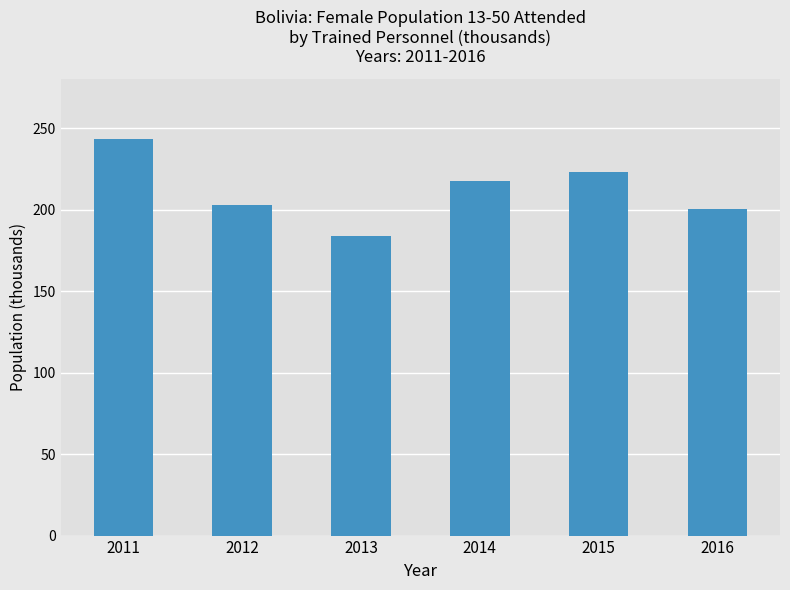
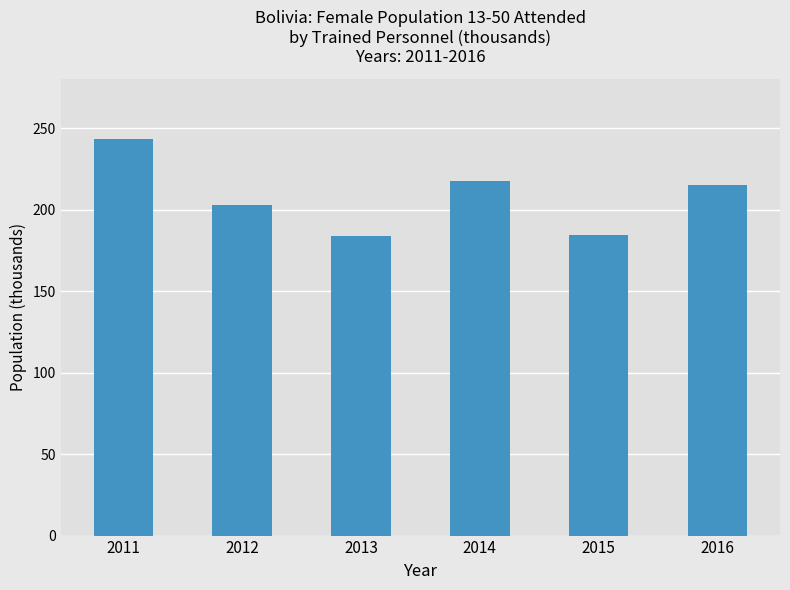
2015: 223 -> 184
2016: 201 -> 215
